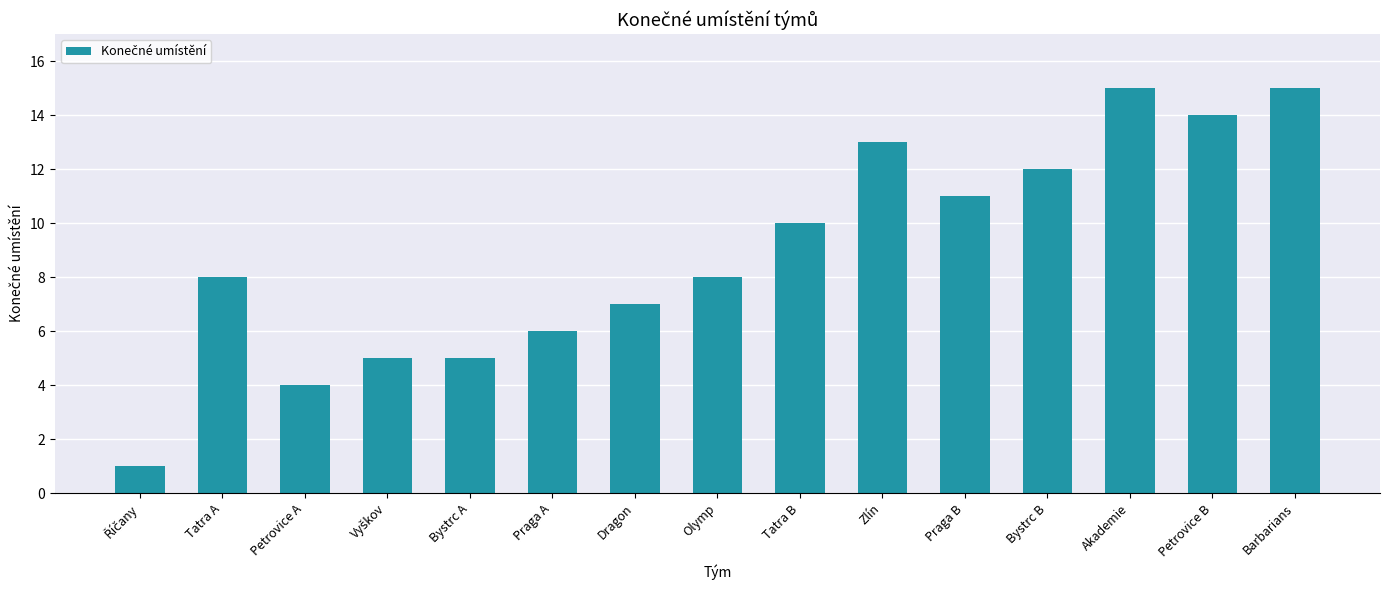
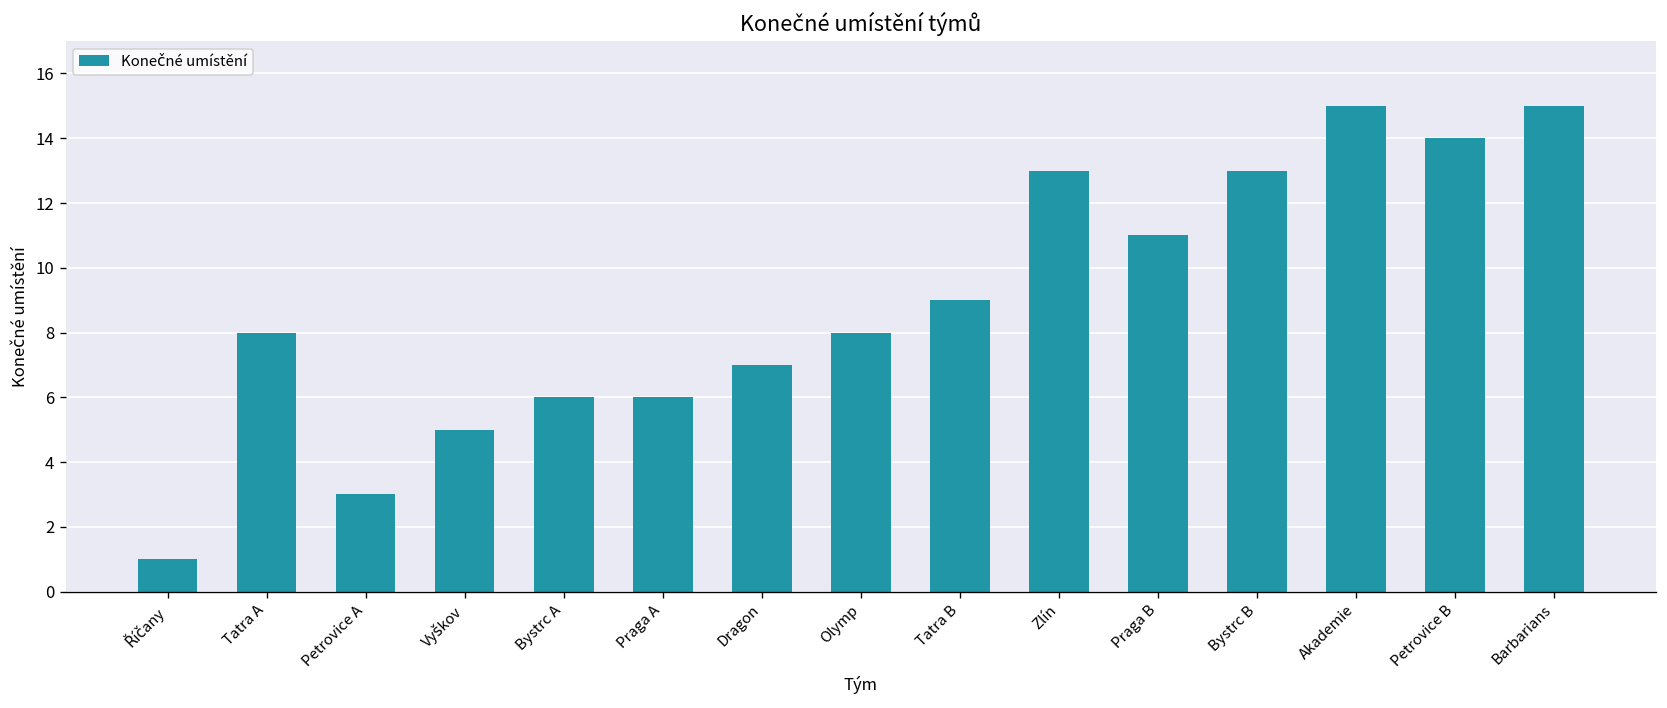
Petrovice A: 4 -> 3
Bystrc A: 5 -> 6
Tatra B: 10 -> 9
Bystrc B: 12 -> 13
